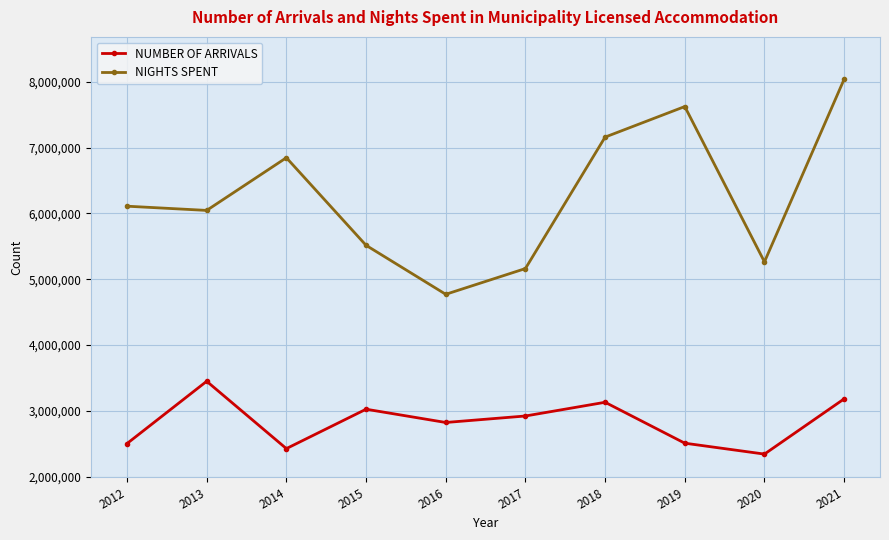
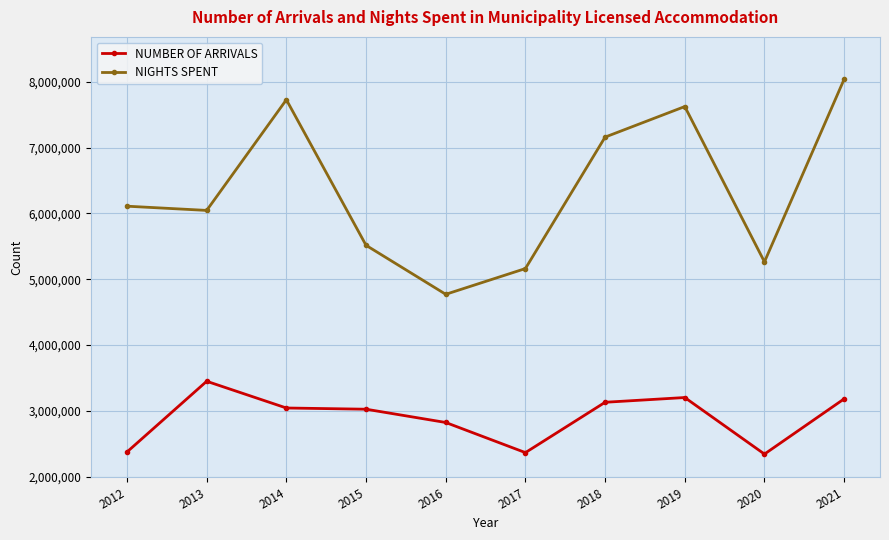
NUMBER OF ARRIVALS, 2012: 2,500,000 -> 2,400,000
NUMBER OF ARRIVALS, 2014: 2,400,000 -> 3,000,000
NIGHTS SPENT, 2014: 6,800,000 -> 7,700,000
NUMBER OF ARRIVALS, 2017: 2,900,000 -> 2,400,000
NUMBER OF ARRIVALS, 2019: 2,500,000 -> 3,200,000
